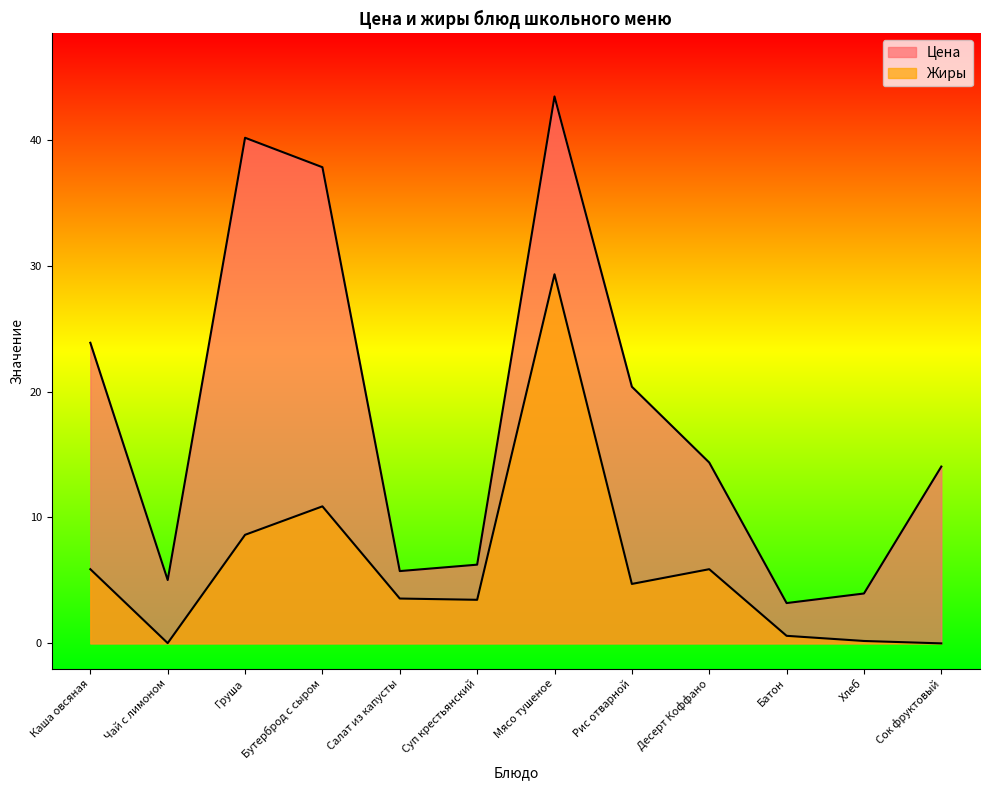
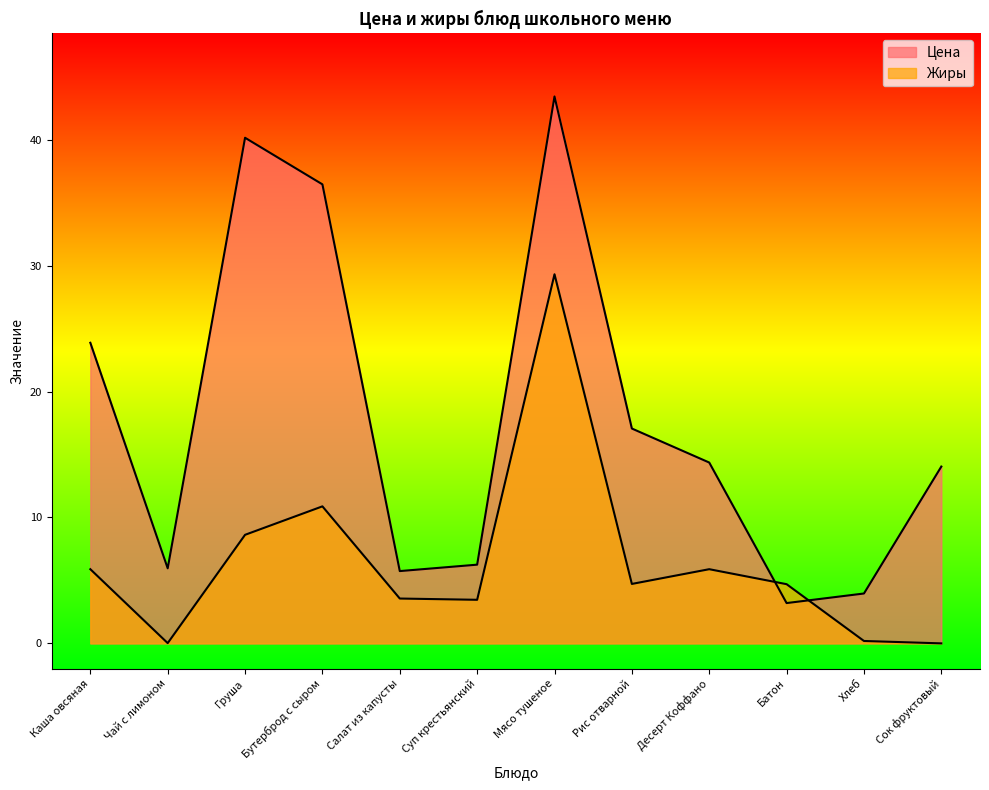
Цена, Чай с лимоном: 5.0 -> 6.0
Цена, Бутерброд с сыром: 37.8 -> 36.5
Цена, Рис отварной: 20.4 -> 17.1
Жиры, Батон: 0.6 -> 4.7
